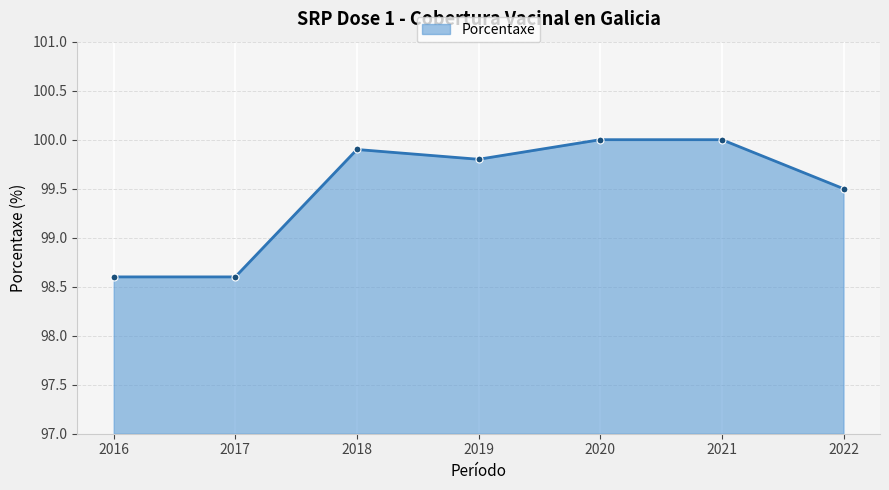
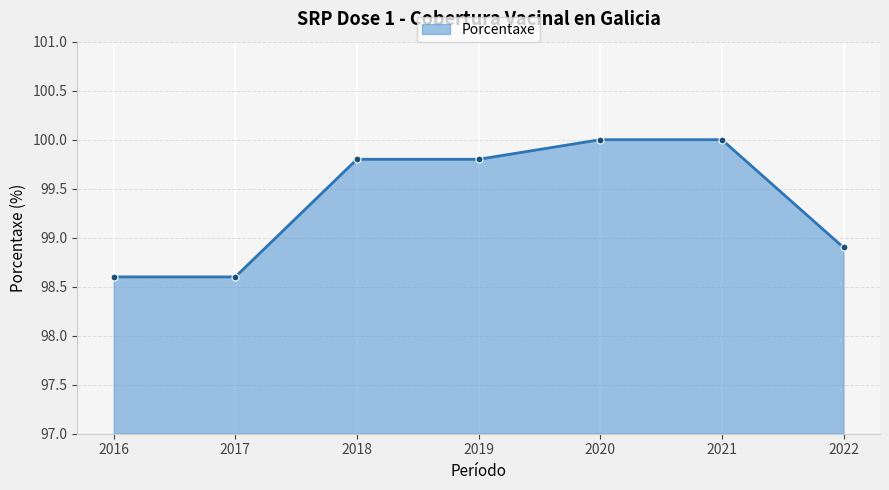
2018: 99.9 -> 99.8
2022: 99.5 -> 98.9
